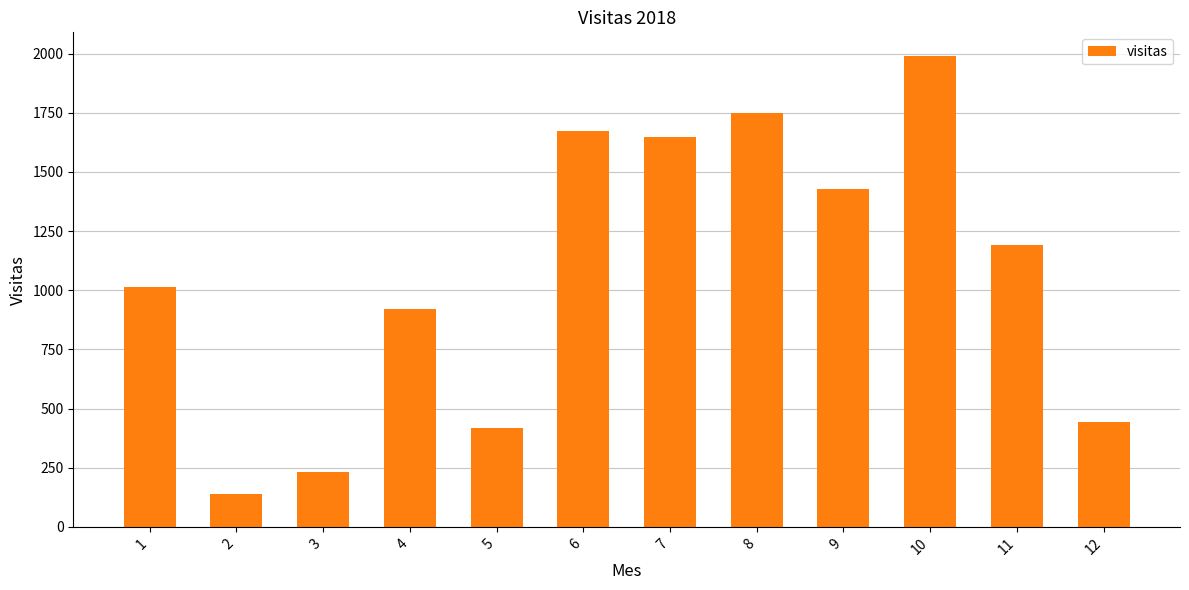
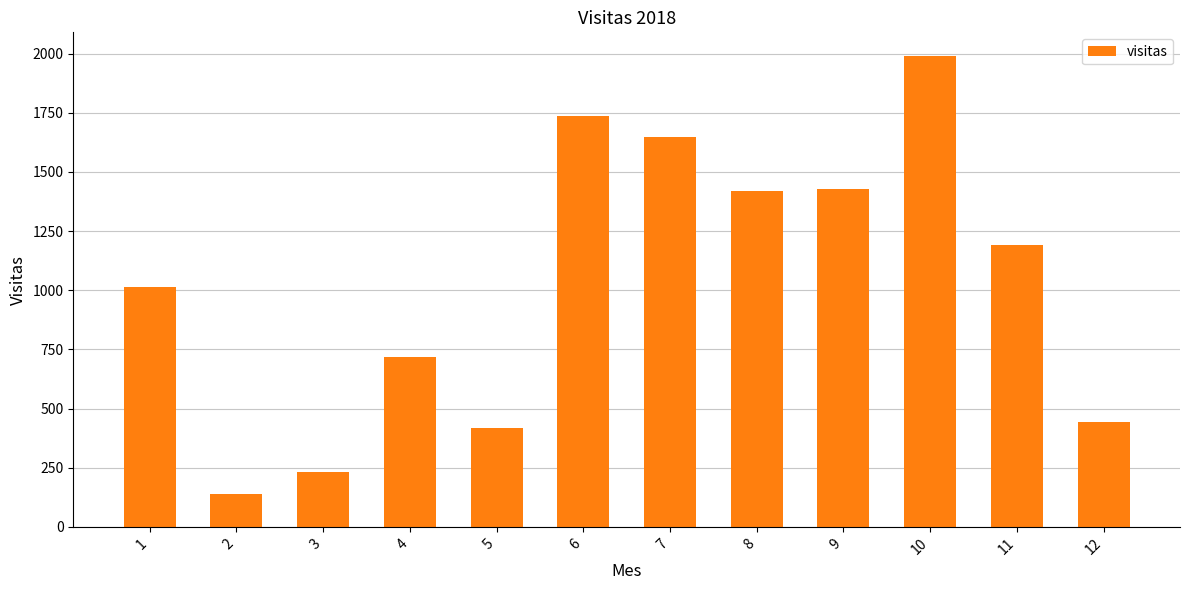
4: 920 -> 720
6: 1670 -> 1740
8: 1750 -> 1420
